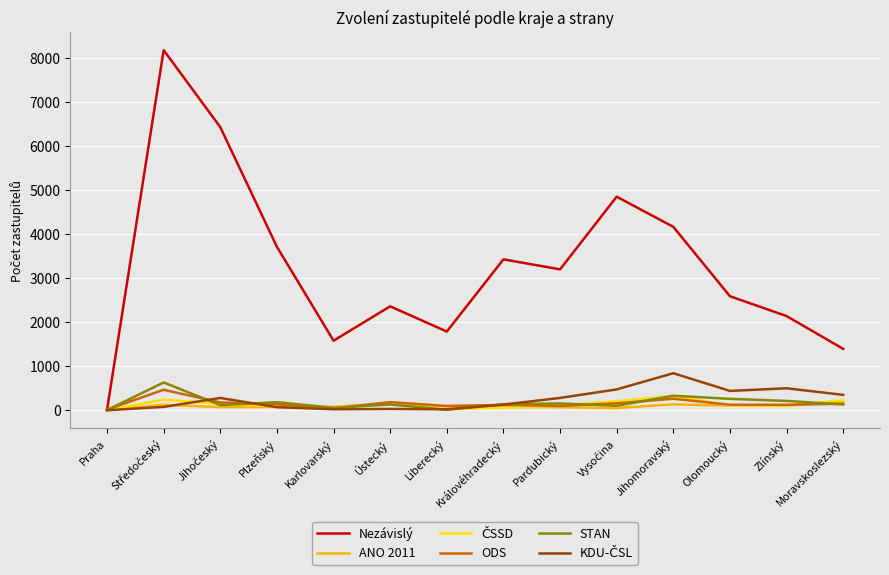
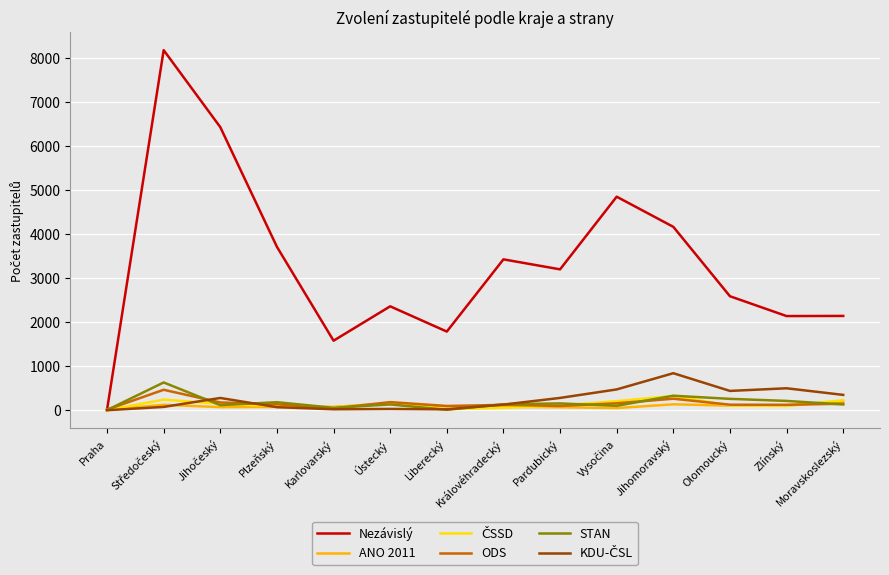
Nezávislý, Moravskoslezský: 1400 -> 2100
